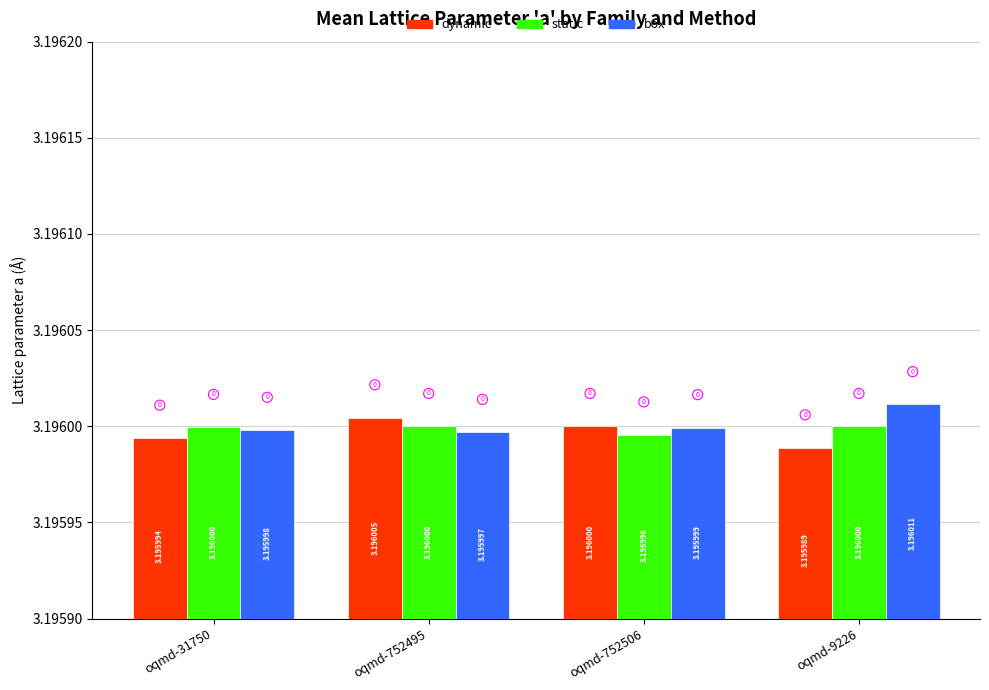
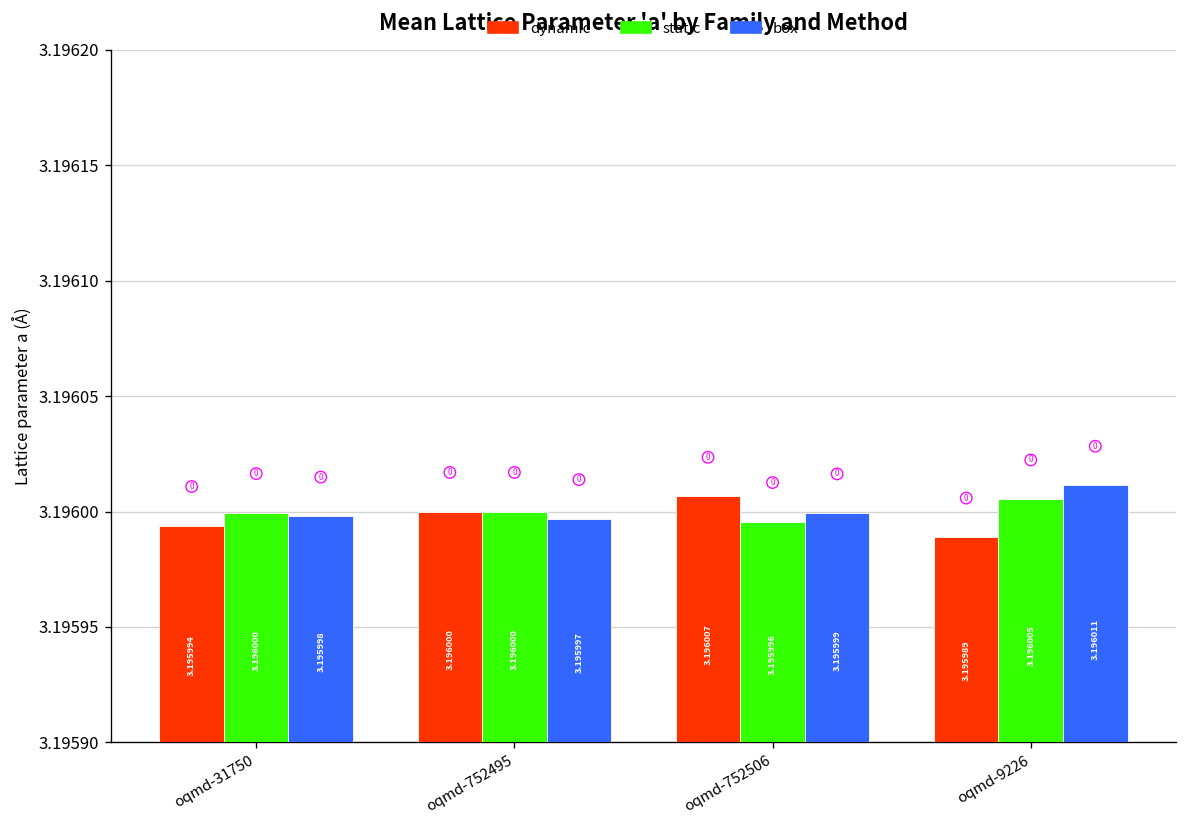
dynamic, oqmd-752495: 3.196005 -> 3.196000
dynamic, oqmd-752506: 3.196000 -> 3.196007
static, oqmd-9226: 3.196000 -> 3.196005
